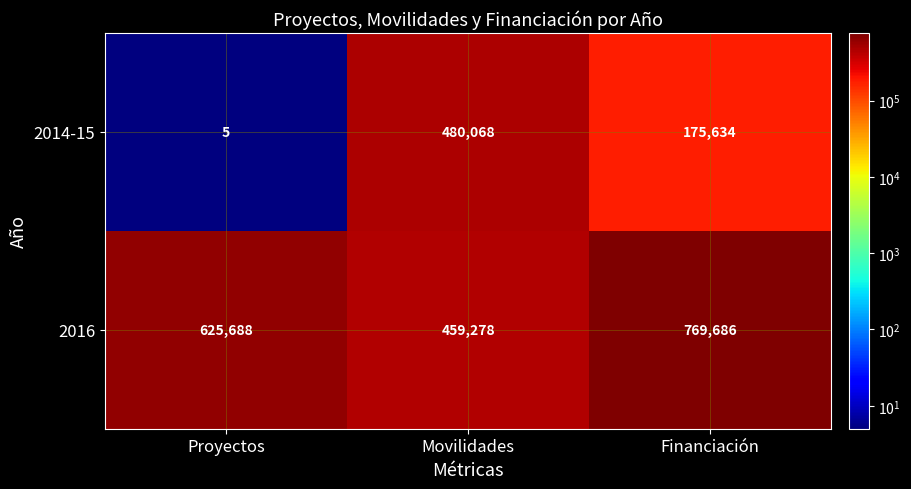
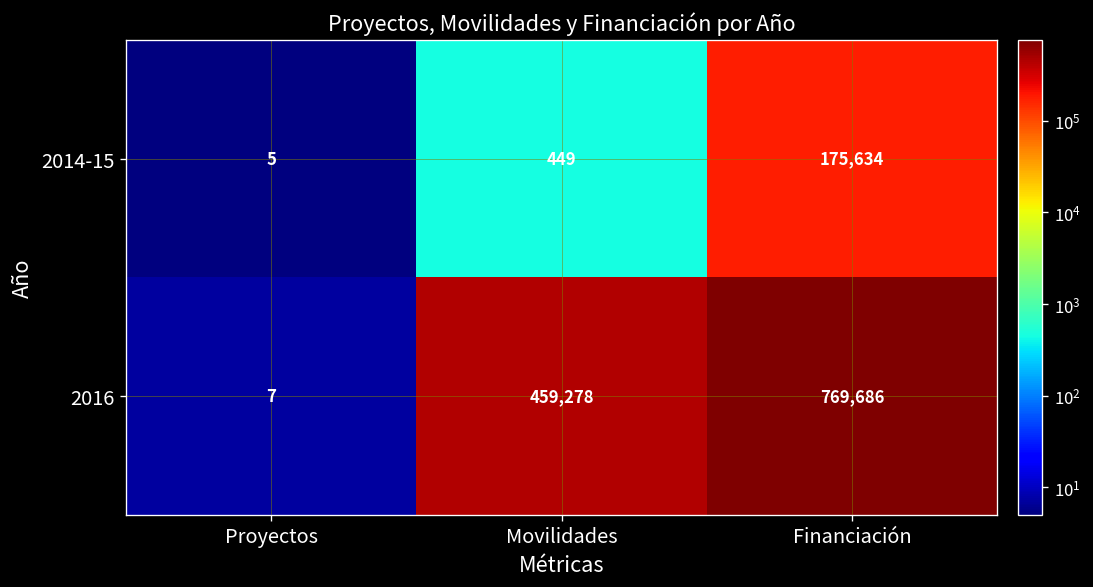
2014-15, Movilidades: 480,068 -> 449
2016, Proyectos: 625,688 -> 7
